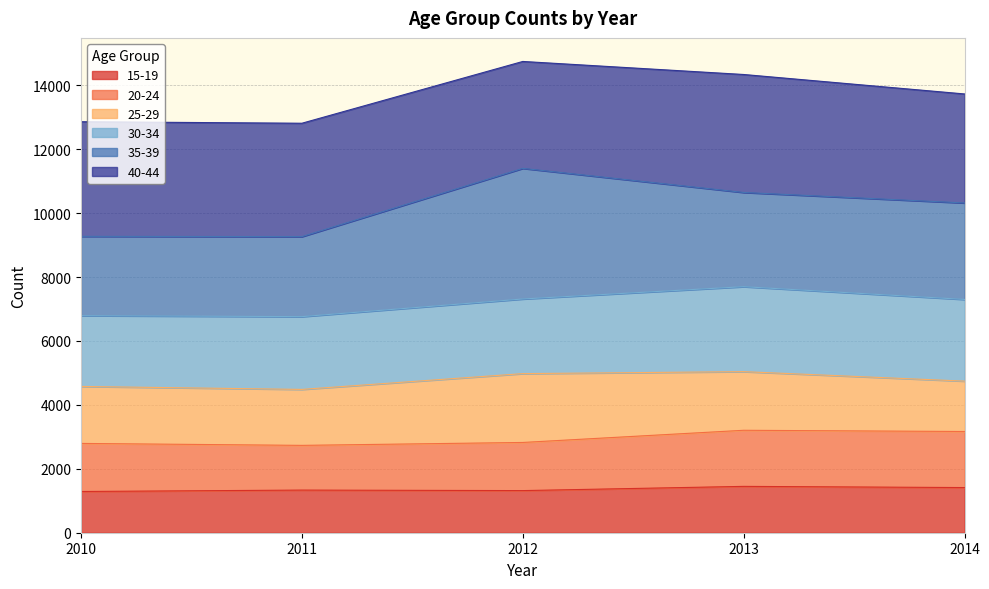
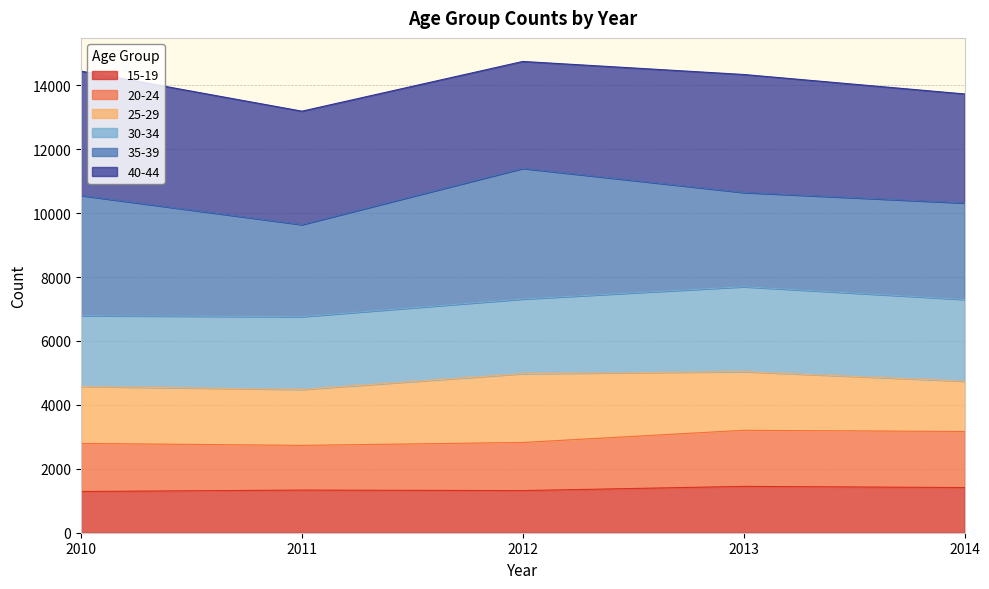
35-39, 2010: 2500 -> 3800
40-44, 2010: 3600 -> 3900
35-39, 2011: 2500 -> 2900
